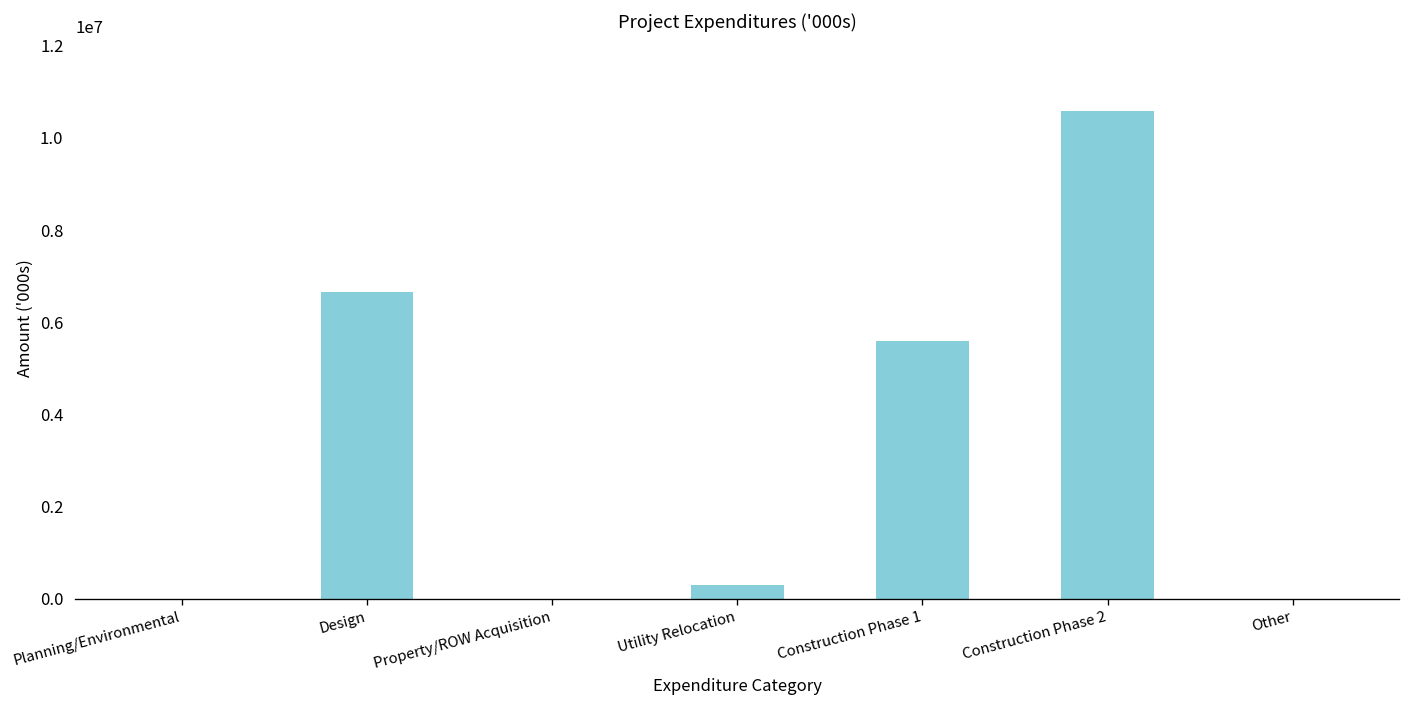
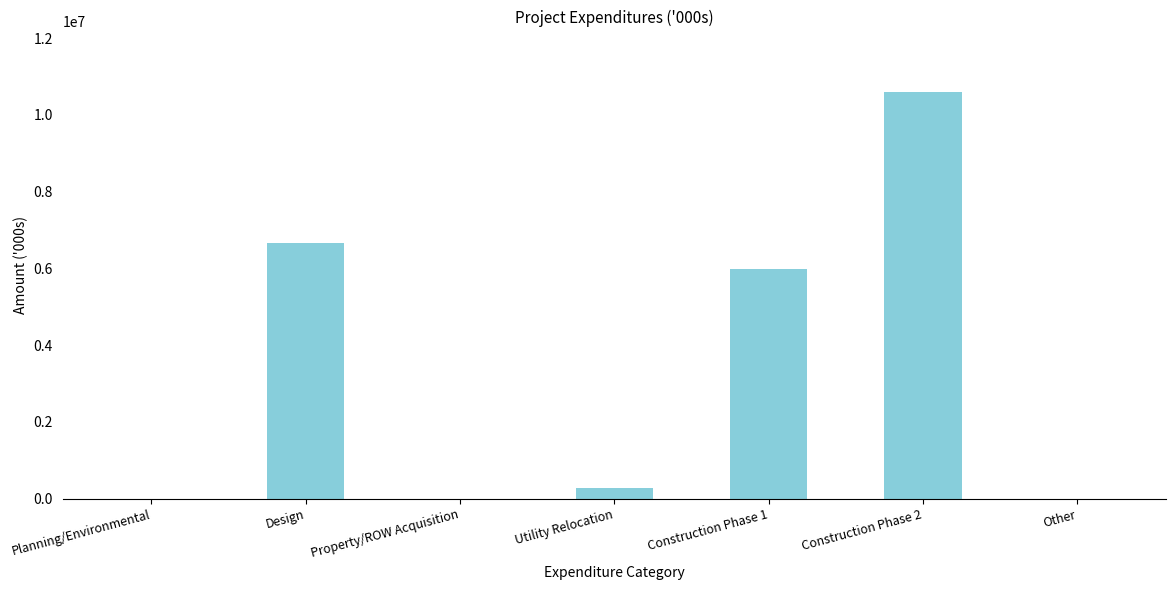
Construction Phase 1: 5600000 -> 6000000
